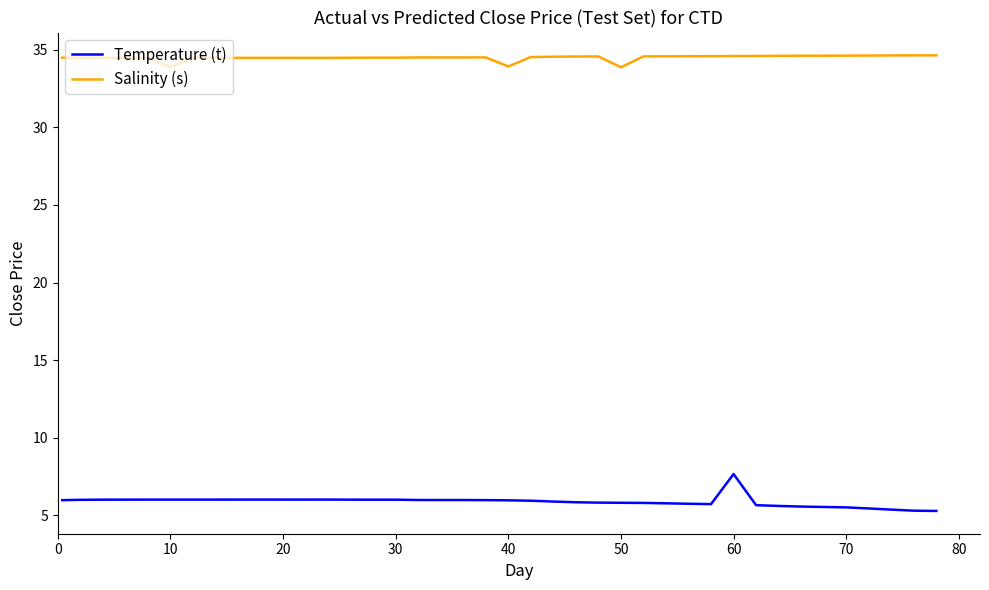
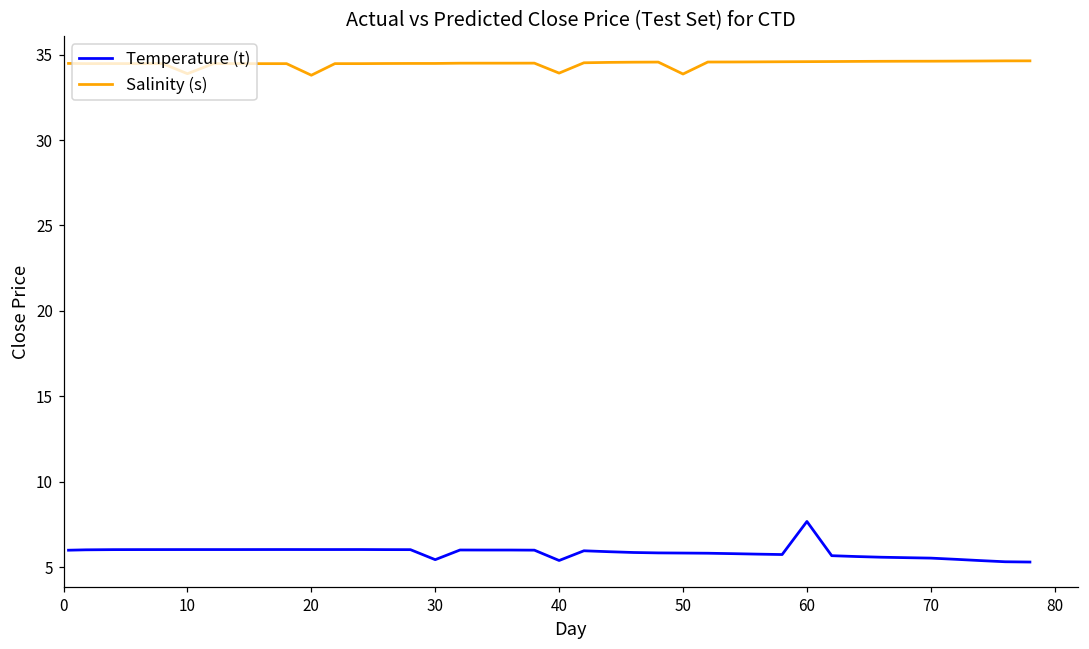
Salinity (s), 20: 34.5 -> 33.8
Temperature (t), 30: 6.0 -> 5.4
Temperature (t), 40: 6.0 -> 5.4
